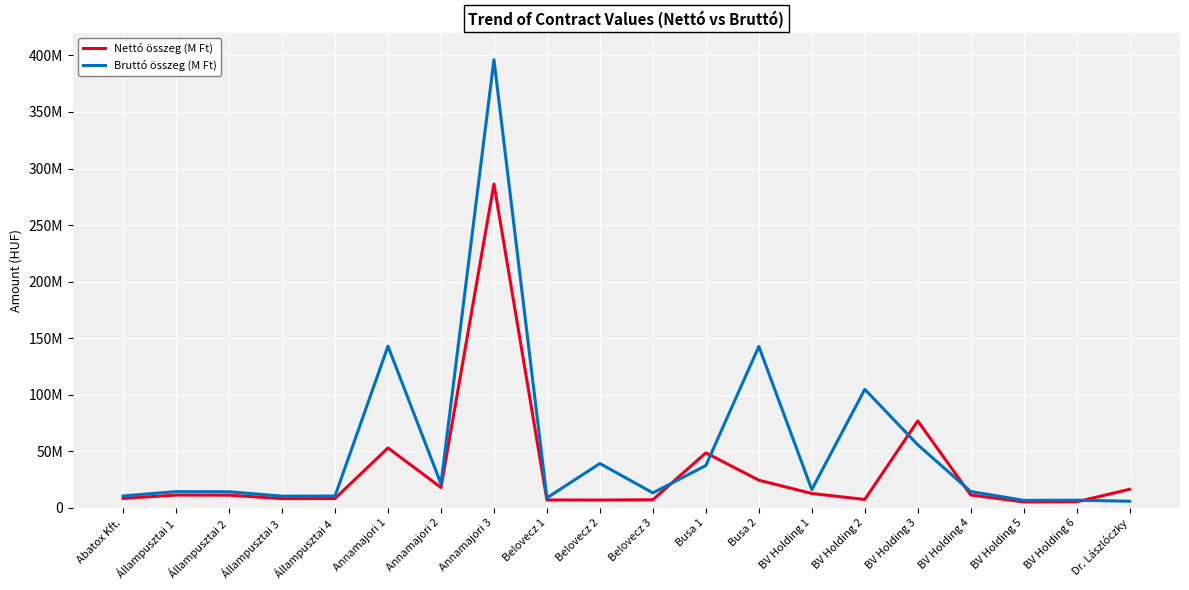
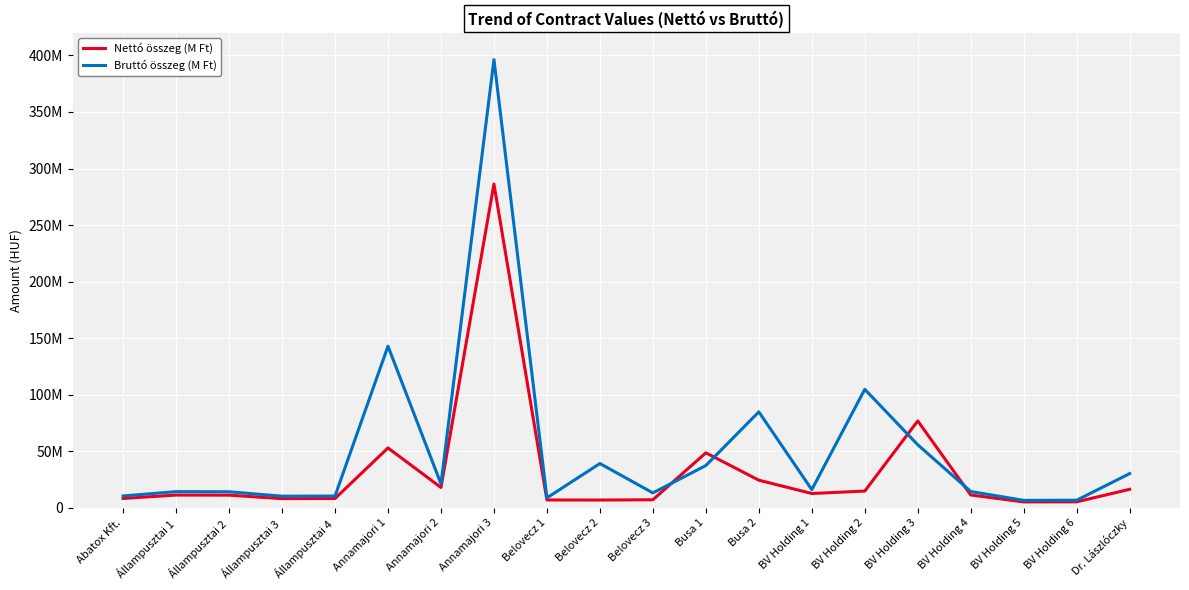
Bruttó összeg (M Ft), Busa 2: 143000000 -> 85000000
Nettó összeg (M Ft), BV Holding 2: 7000000 -> 15000000
Bruttó összeg (M Ft), Dr. Lászlóczky: 6000000 -> 30000000
